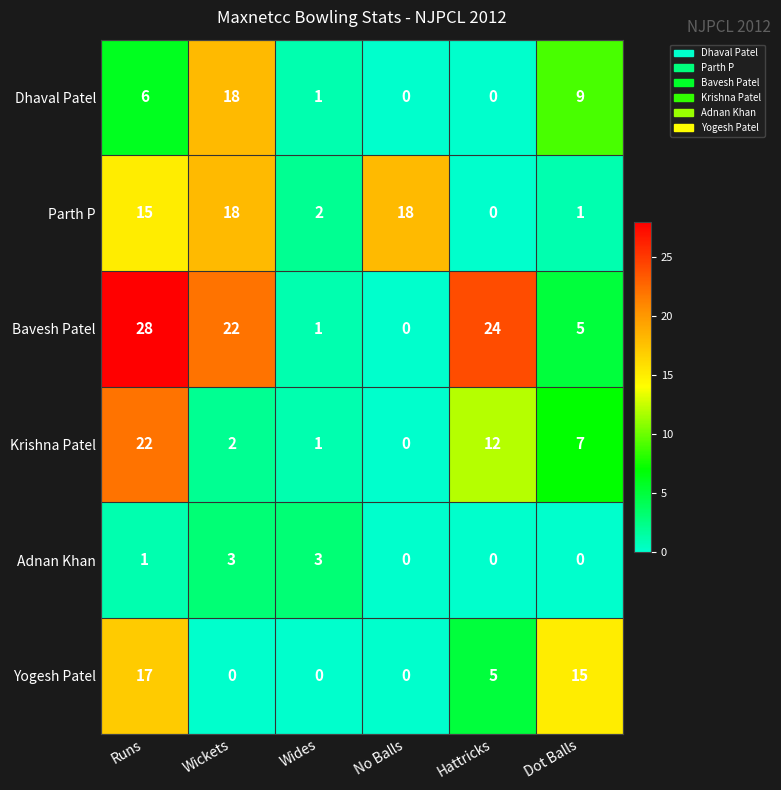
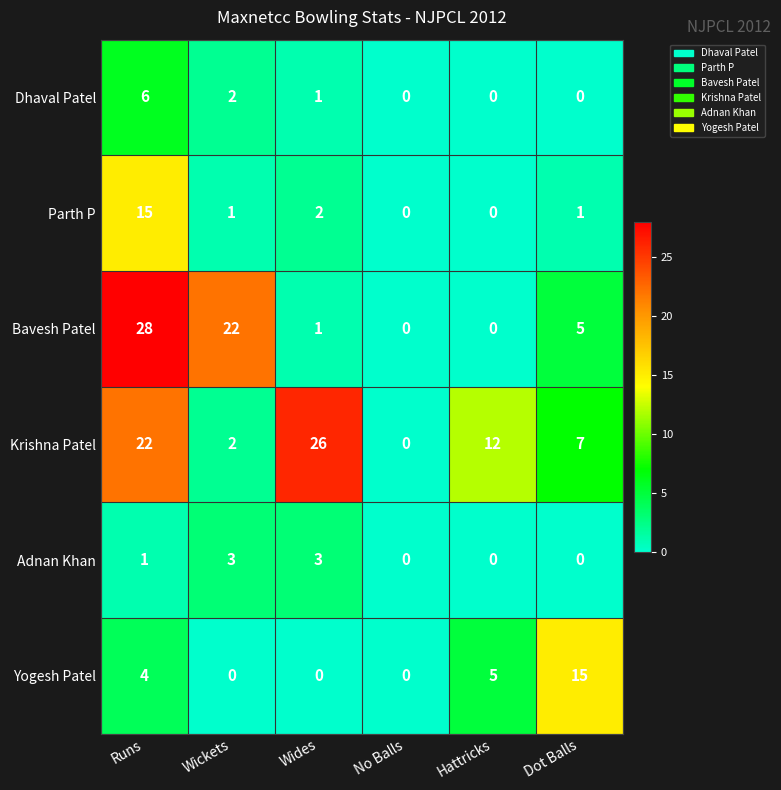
Dhaval Patel, Wickets: 18 -> 2
Dhaval Patel, Dot Balls: 9 -> 0
Parth P, Wickets: 18 -> 1
Parth P, No Balls: 18 -> 0
Bavesh Patel, Hattricks: 24 -> 0
Krishna Patel, Wides: 1 -> 26
Yogesh Patel, Runs: 17 -> 4
